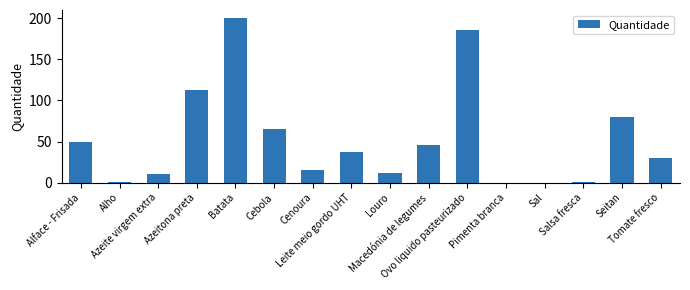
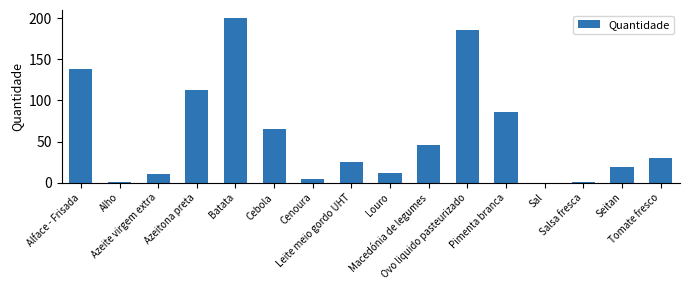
Alface - Frisada: 50 -> 140
Cenoura: 20 -> 10
Leite meio gordo UHT: 40 -> 30
Pimenta branca: 0 -> 90
Seitan: 80 -> 20
